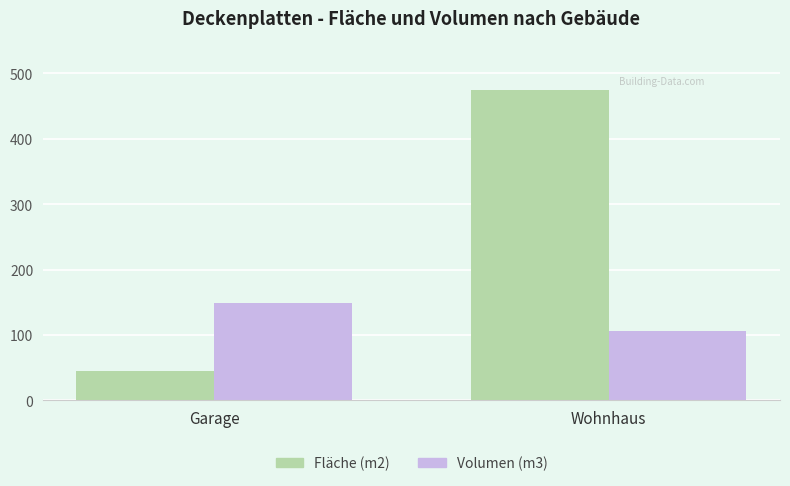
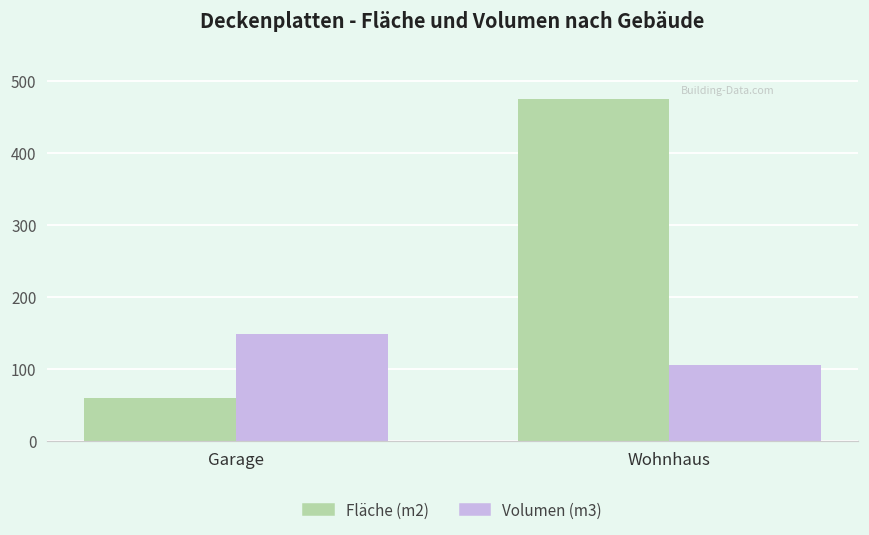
Fläche (m2), Garage: 40 -> 60
